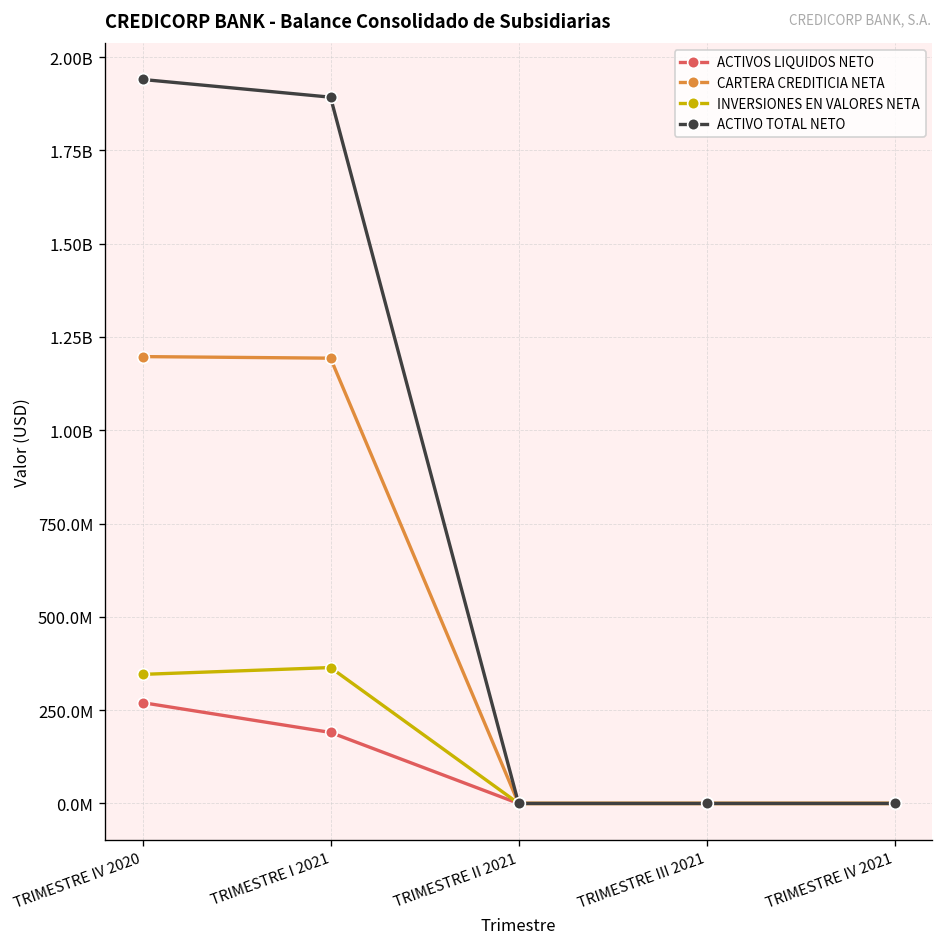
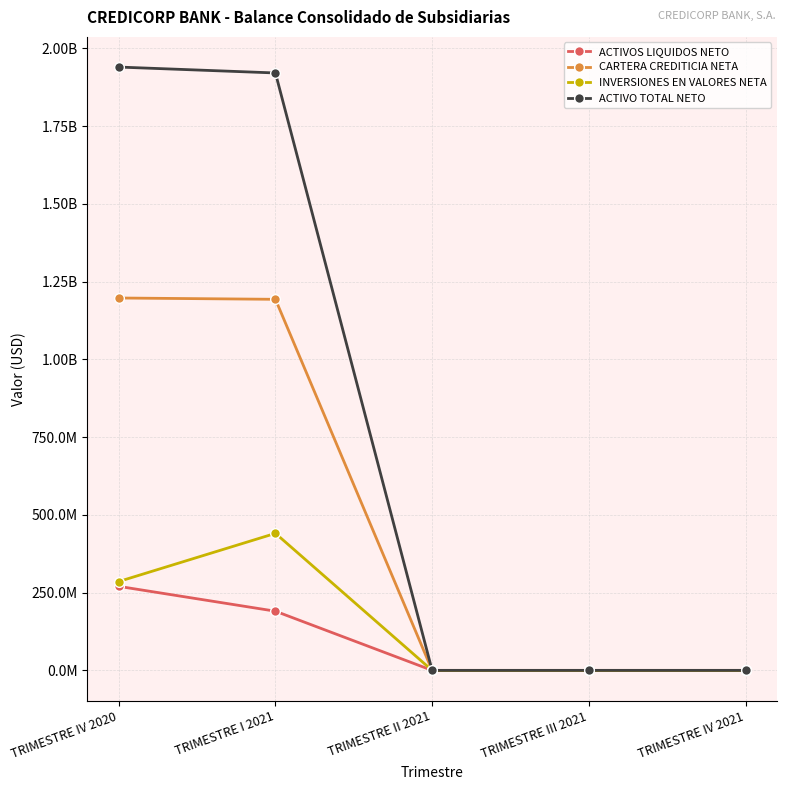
INVERSIONES EN VALORES NETA, TRIMESTRE IV 2020: 350000000 -> 290000000
INVERSIONES EN VALORES NETA, TRIMESTRE I 2021: 360000000 -> 440000000
ACTIVO TOTAL NETO, TRIMESTRE I 2021: 1890000000 -> 1920000000
